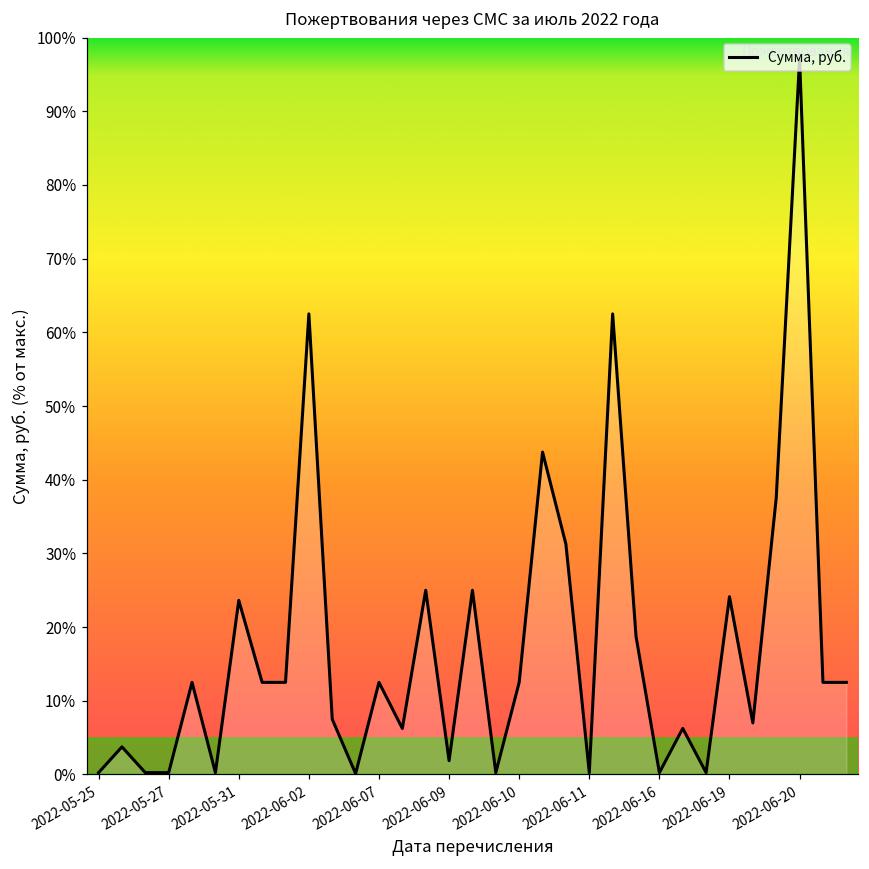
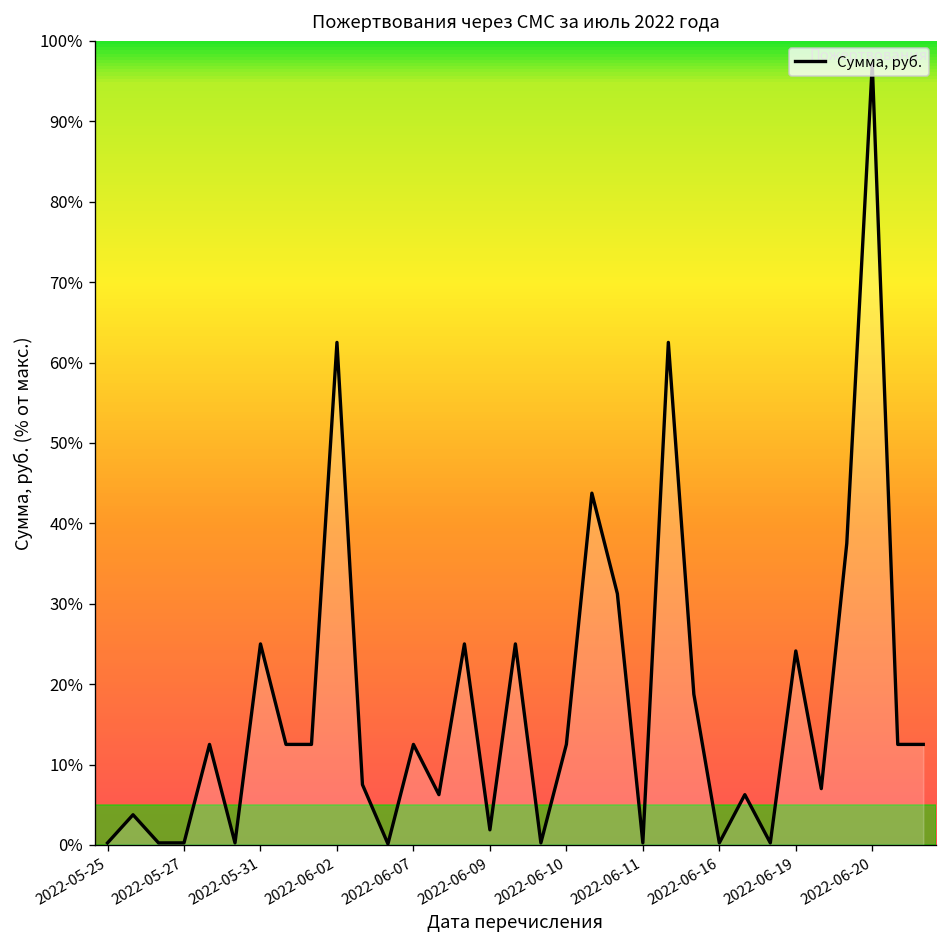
2022-05-31: 24% -> 25%
